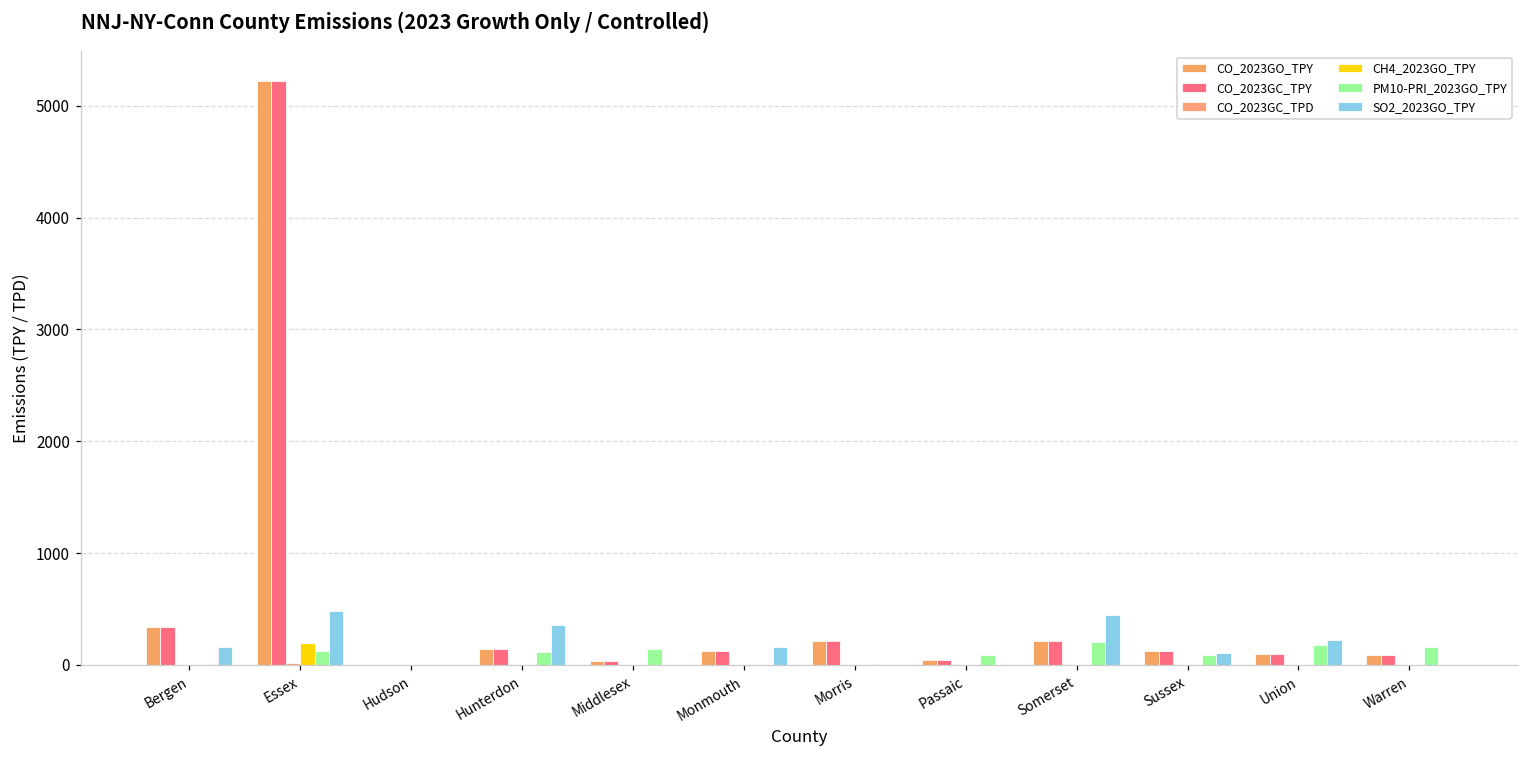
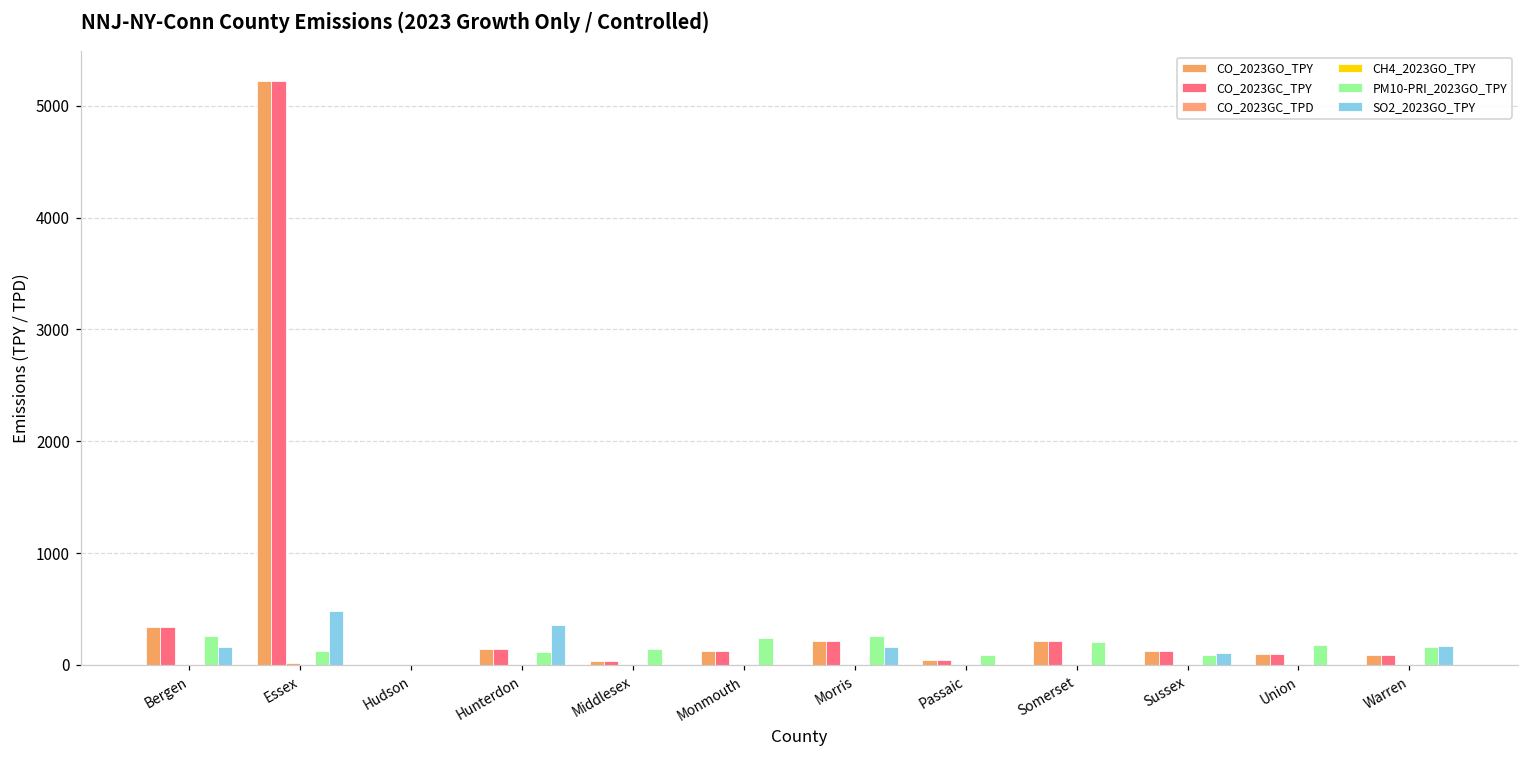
PM10-PRI_2023GO_TPY, Bergen: 10 -> 260
CH4_2023GO_TPY, Essex: 200 -> 0
PM10-PRI_2023GO_TPY, Monmouth: 0 -> 240
SO2_2023GO_TPY, Monmouth: 160 -> 0
PM10-PRI_2023GO_TPY, Morris: 10 -> 260
SO2_2023GO_TPY, Morris: 0 -> 160
SO2_2023GO_TPY, Somerset: 450 -> 0
SO2_2023GO_TPY, Union: 220 -> 0
SO2_2023GO_TPY, Warren: 0 -> 170
